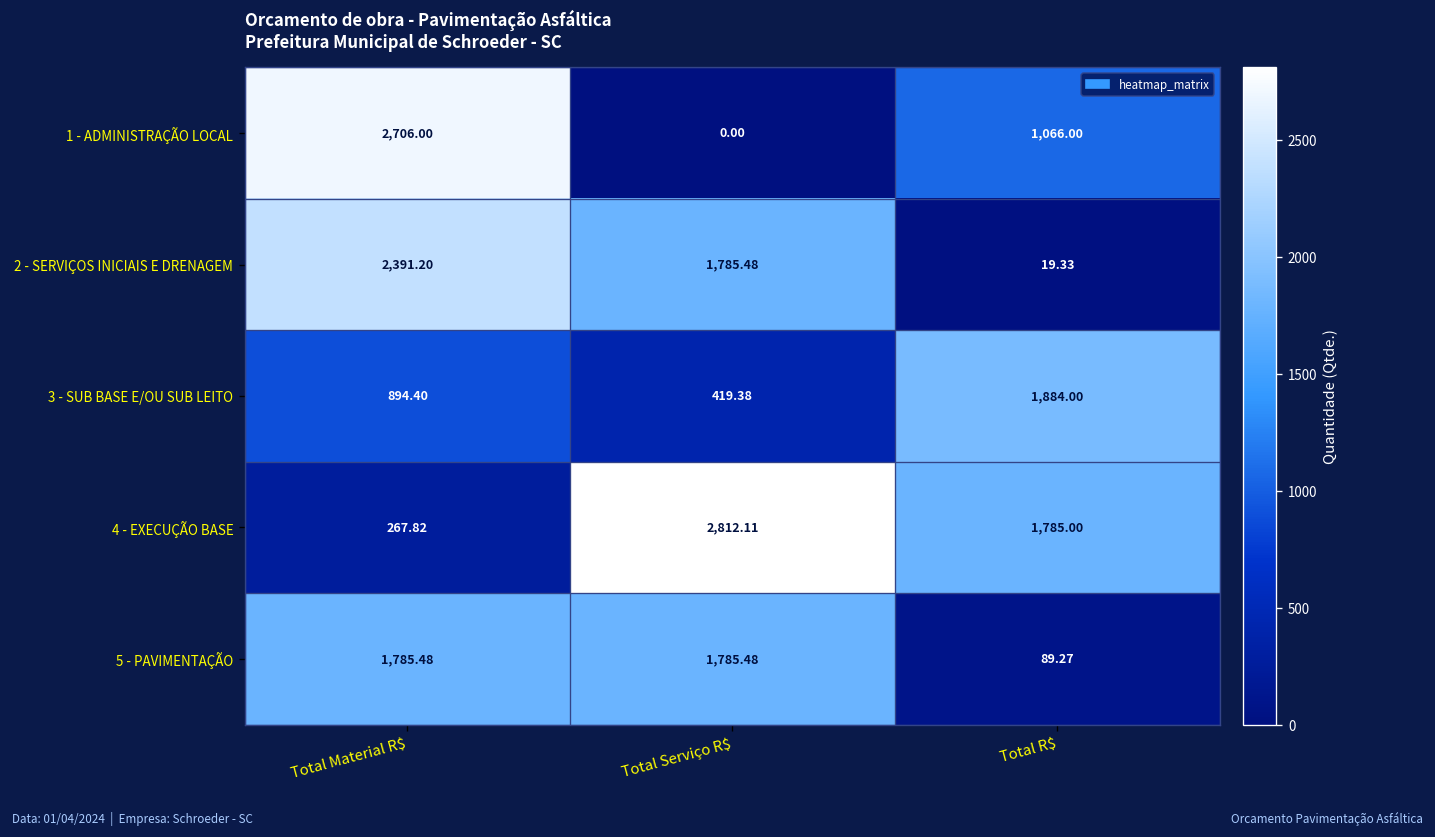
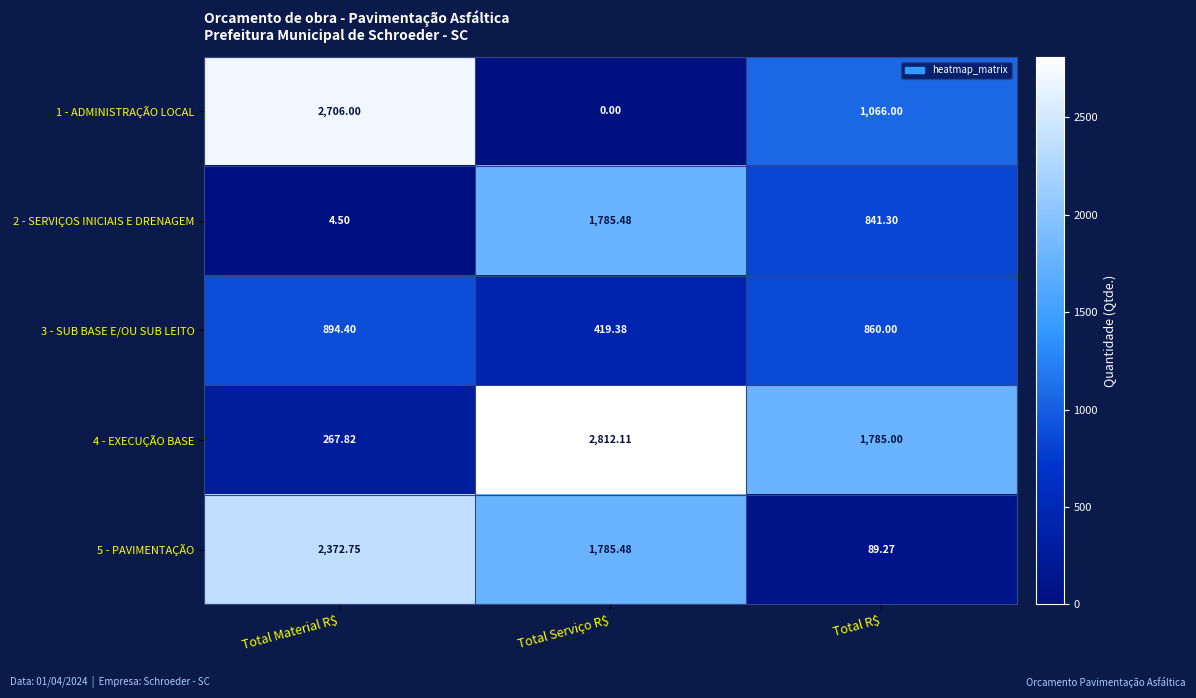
2 - SERVIÇOS INICIAIS E DRENAGEM, Total Material R$: 2,391.20 -> 4.50
2 - SERVIÇOS INICIAIS E DRENAGEM, Total R$: 19.33 -> 841.30
3 - SUB BASE E/OU SUB LEITO, Total R$: 1,884.00 -> 860.00
5 - PAVIMENTAÇÃO, Total Material R$: 1,785.48 -> 2,372.75
